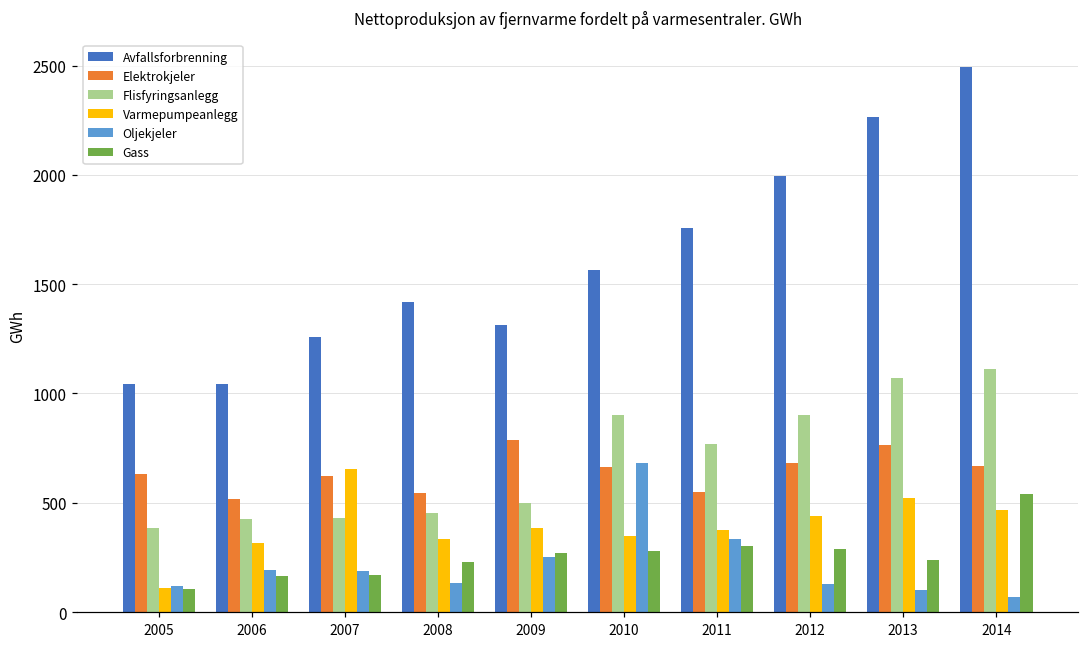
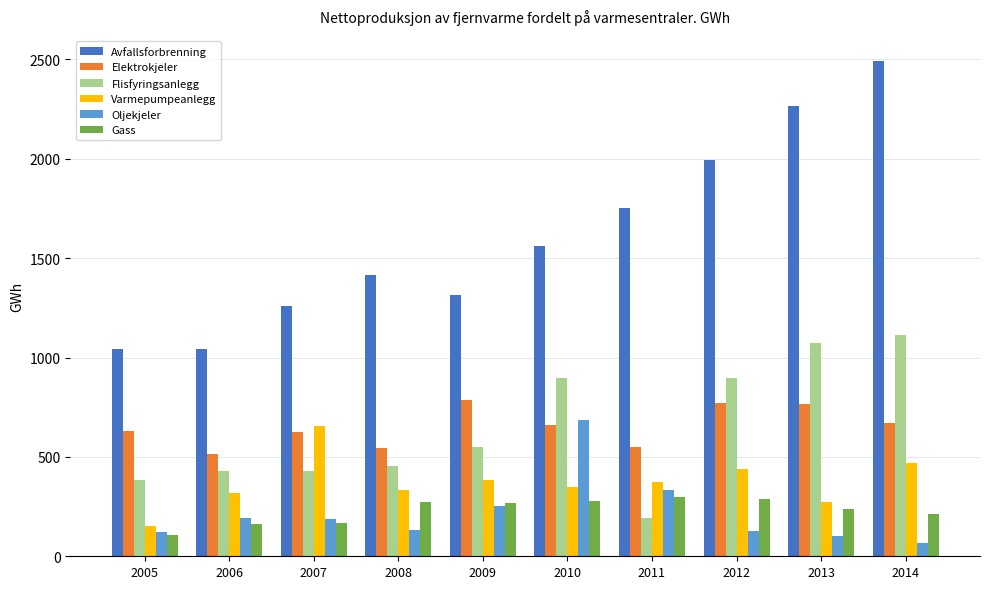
Varmepumpeanlegg, 2005: 110 -> 150
Gass, 2008: 230 -> 270
Flisfyringsanlegg, 2009: 500 -> 550
Flisfyringsanlegg, 2011: 770 -> 190
Elektrokjeler, 2012: 680 -> 770
Varmepumpeanlegg, 2013: 520 -> 270
Gass, 2014: 540 -> 220
